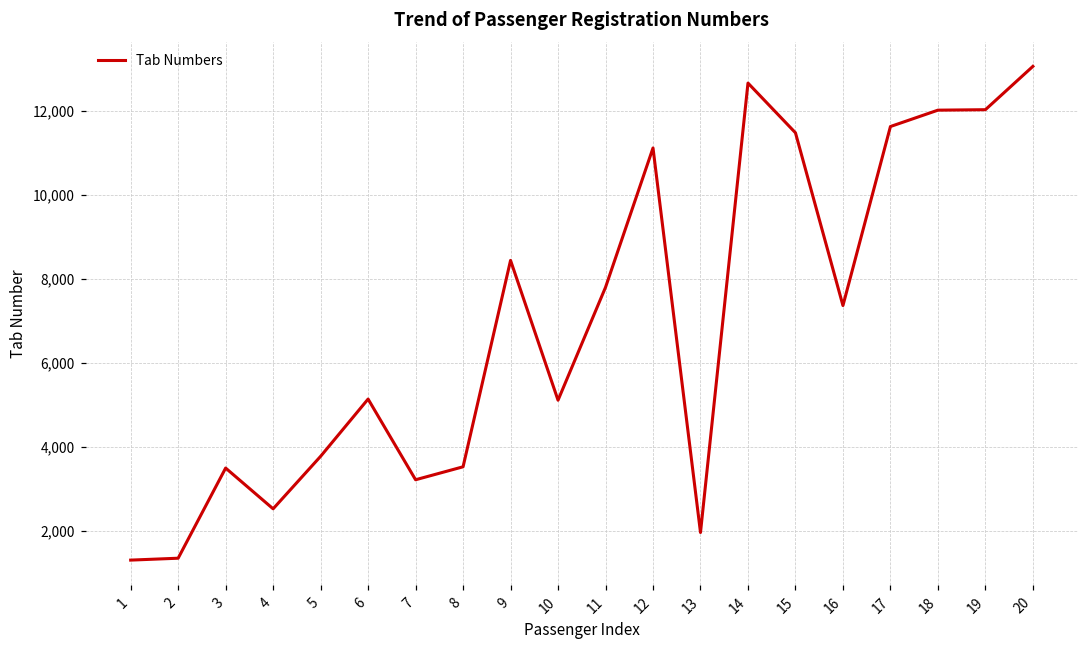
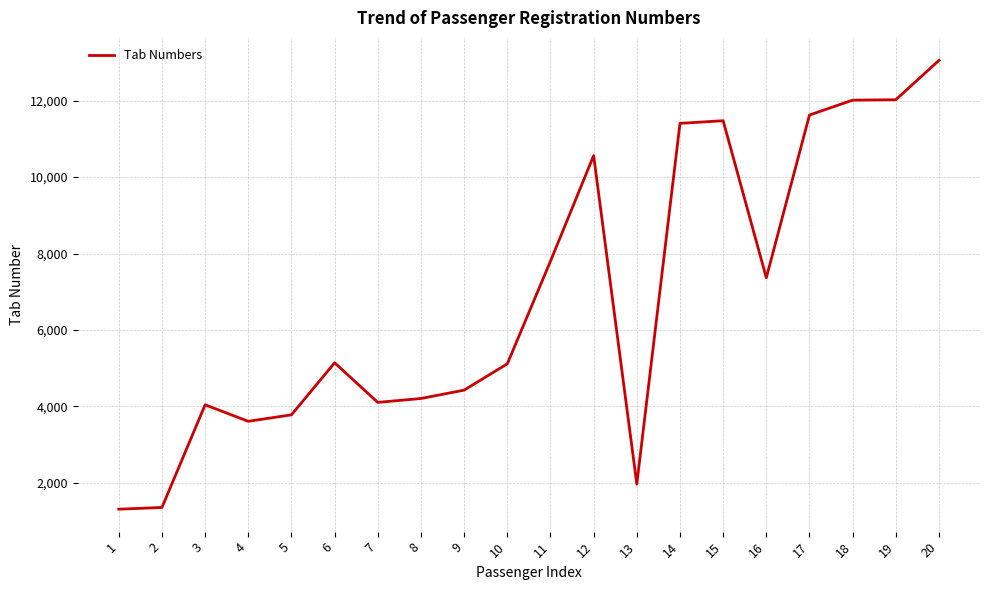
3: 3,500 -> 4,000
4: 2,500 -> 3,600
7: 3,200 -> 4,100
8: 3,500 -> 4,200
9: 8,400 -> 4,400
12: 11,100 -> 10,600
14: 12,700 -> 11,400
